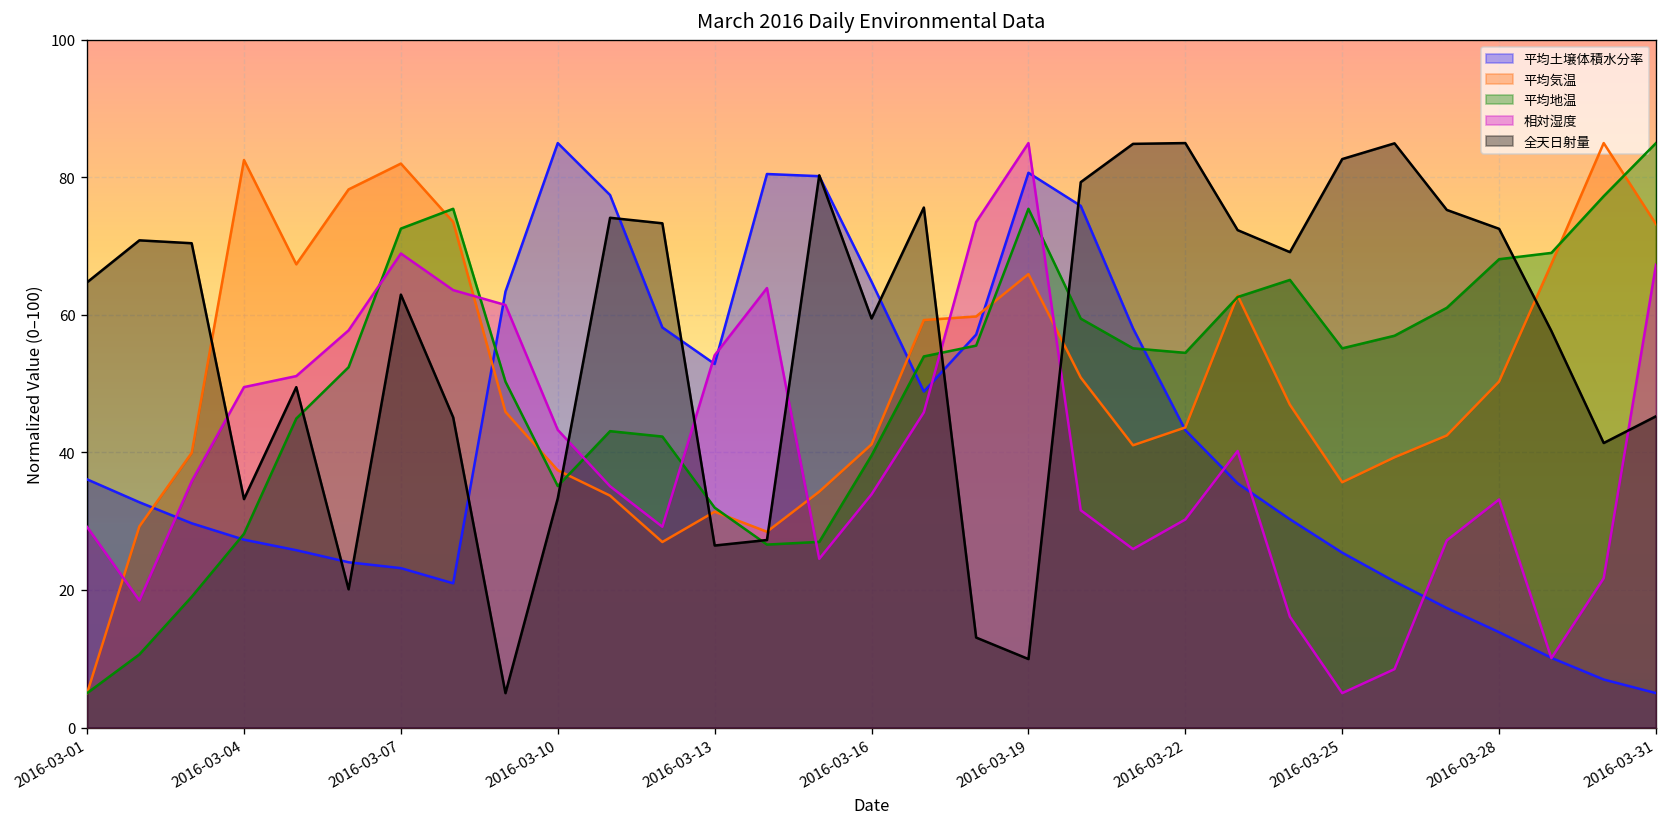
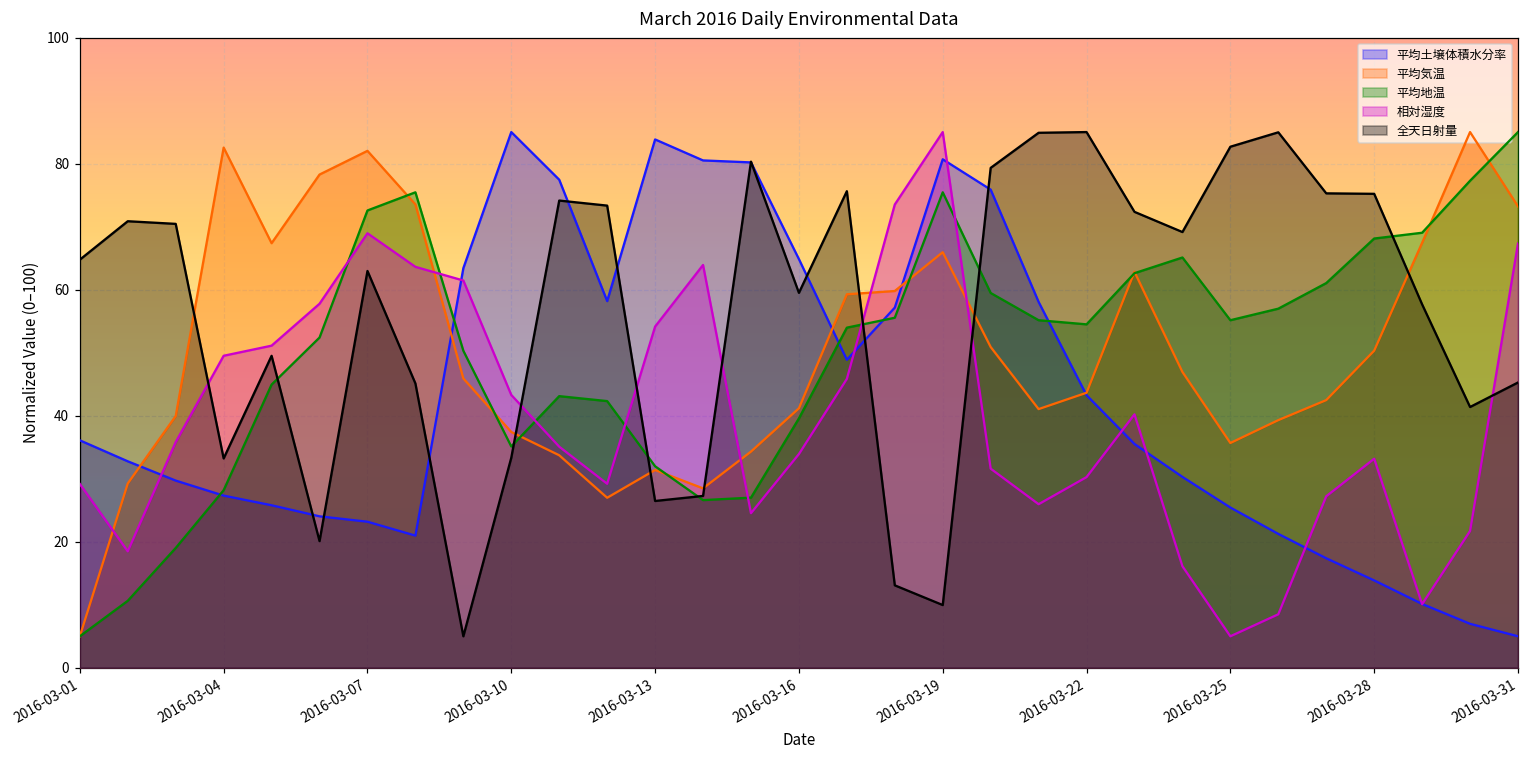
平均土壌体積水分率, 2016-03-13: 53 -> 84
全天日射量, 2016-03-28: 73 -> 75
